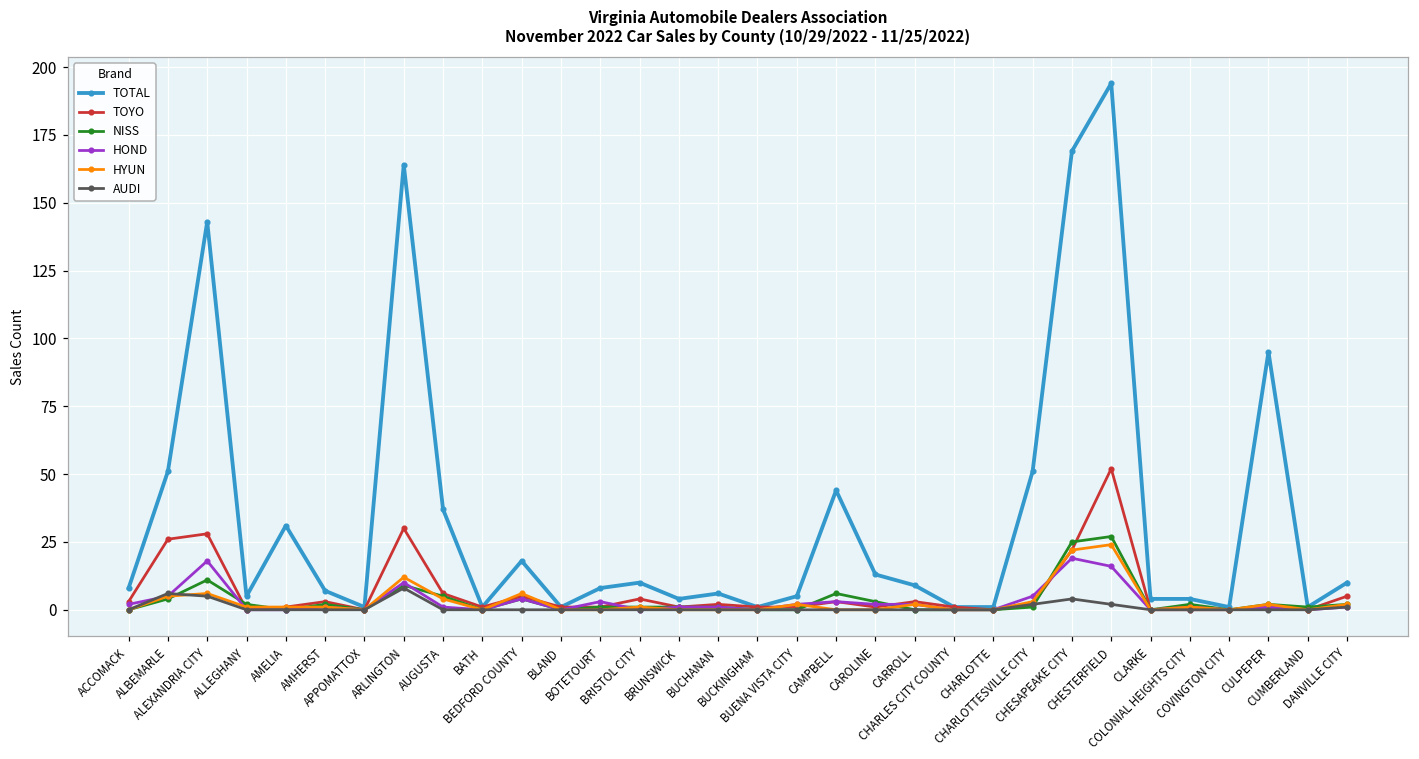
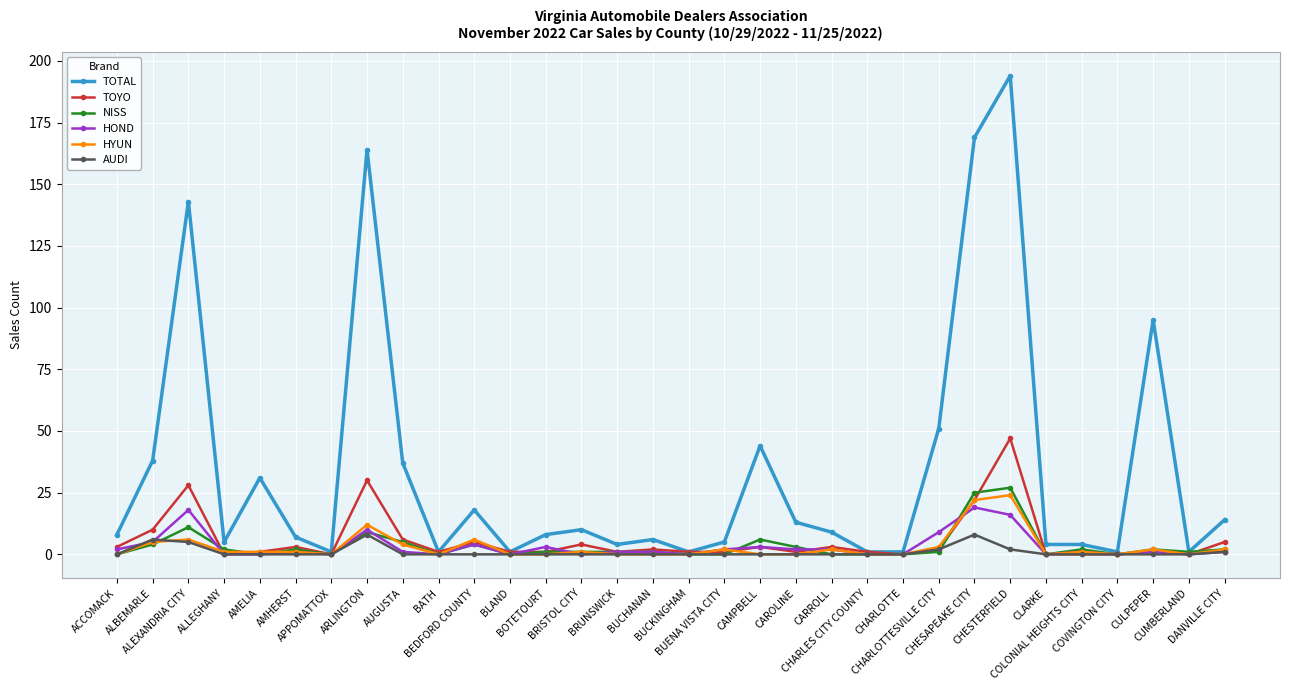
TOTAL, ALBEMARLE: 51 -> 38
TOYO, ALBEMARLE: 26 -> 10
HOND, CHARLOTTESVILLE CITY: 5 -> 9
AUDI, CHESAPEAKE CITY: 4 -> 8
TOYO, CHESTERFIELD: 52 -> 47
TOTAL, DANVILLE CITY: 10 -> 14
